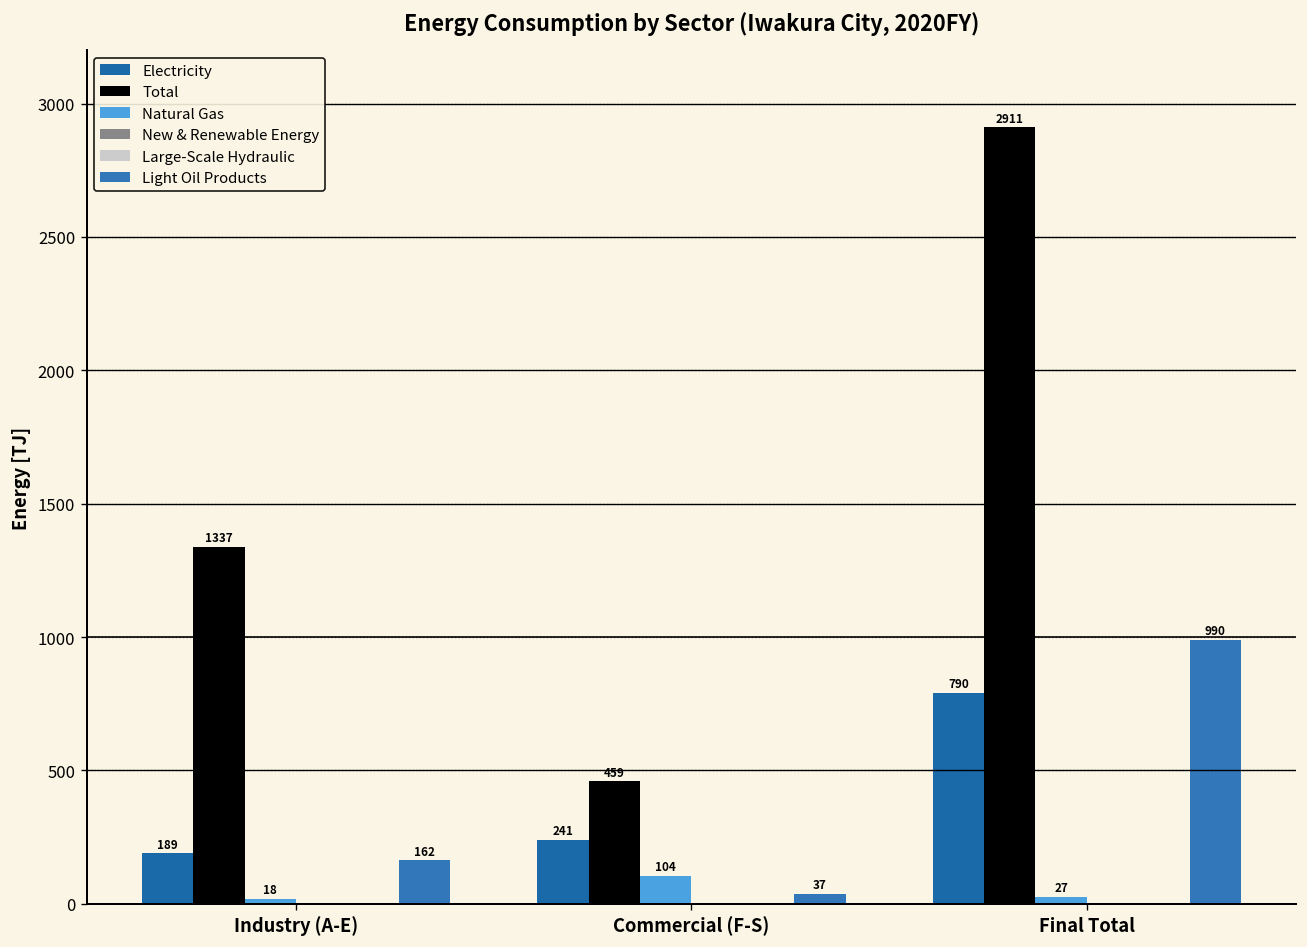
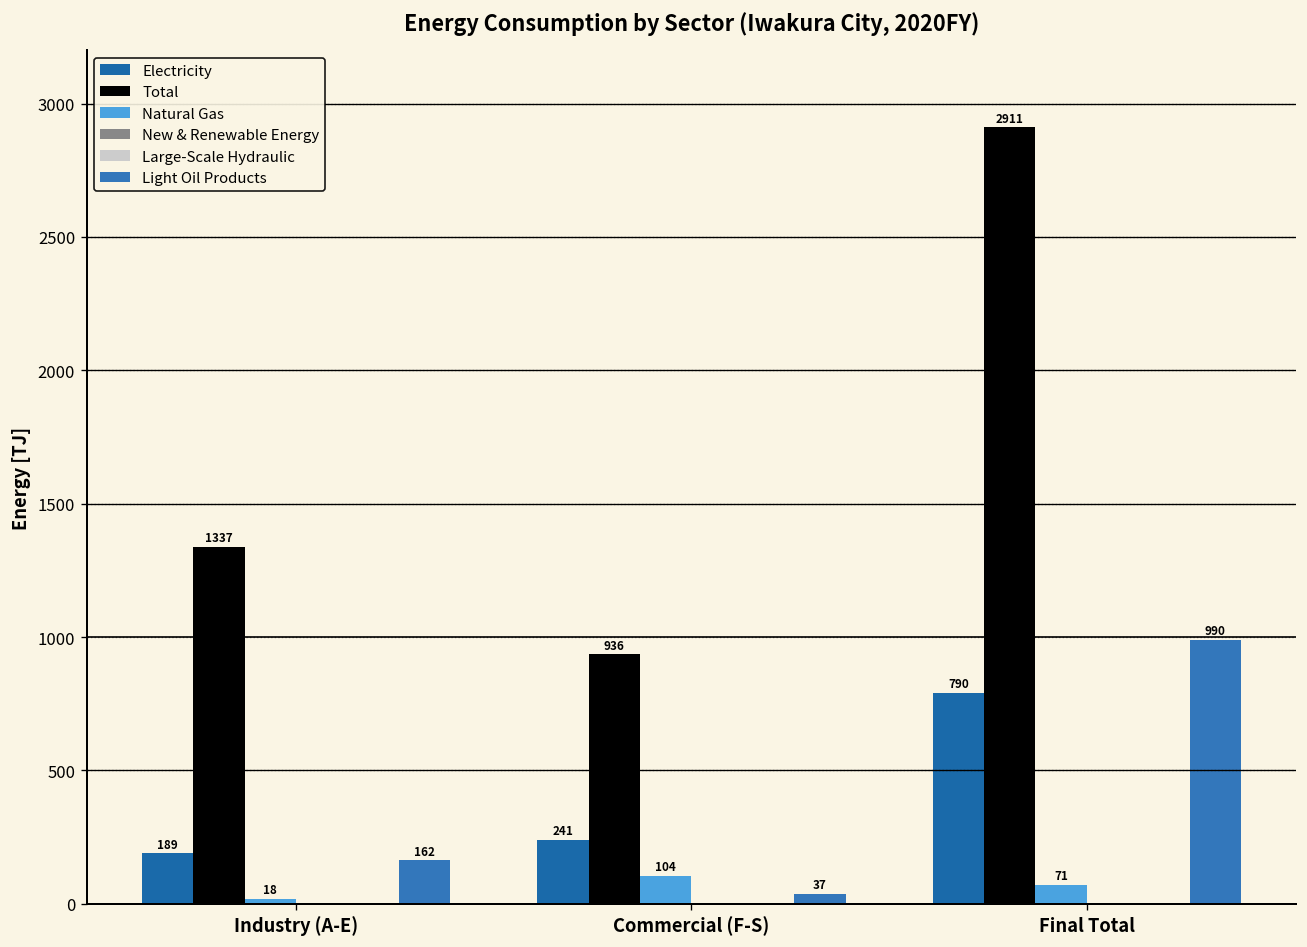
Total, Commercial (F-S): 459 -> 936
Natural Gas, Final Total: 27 -> 71
